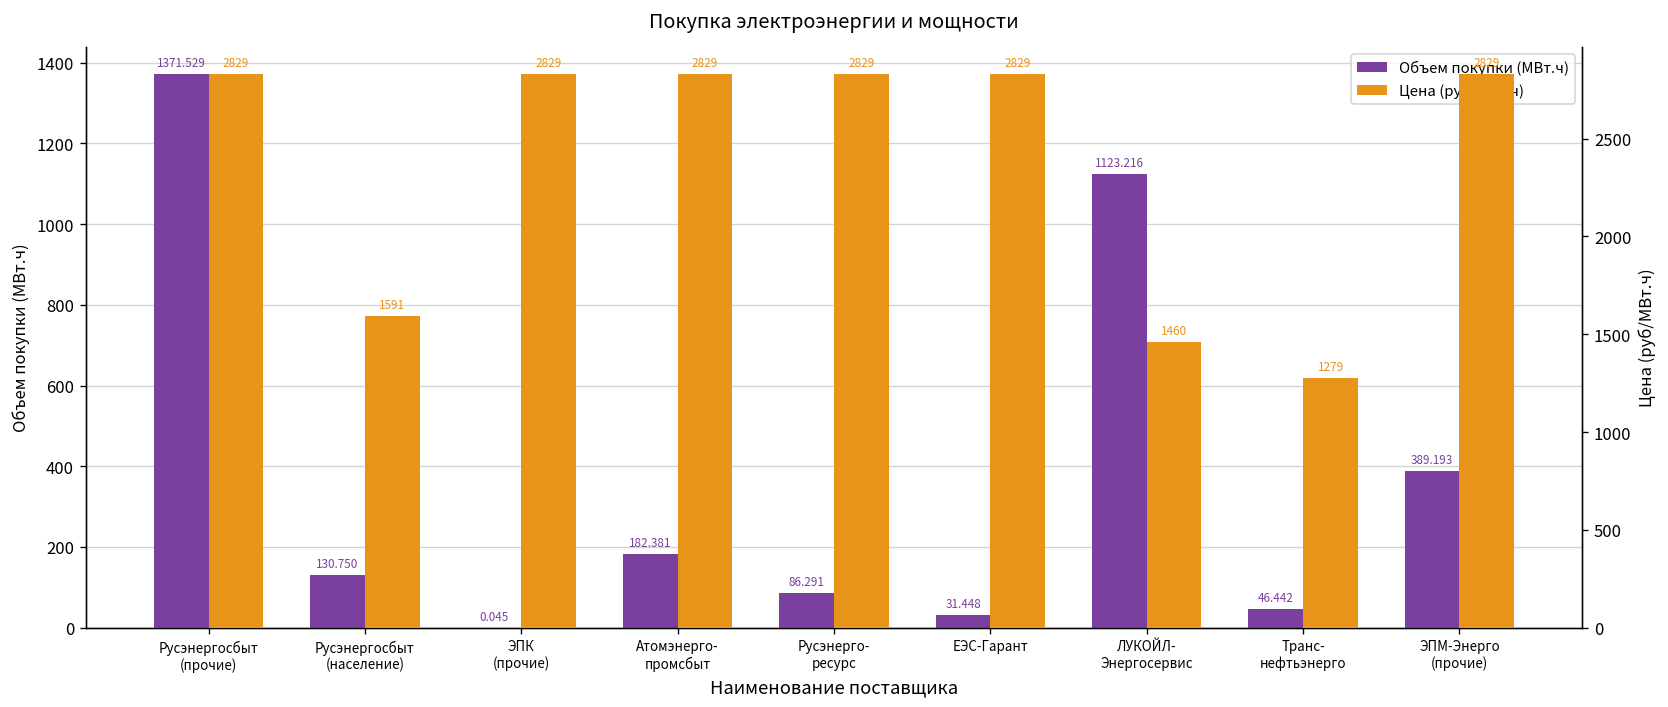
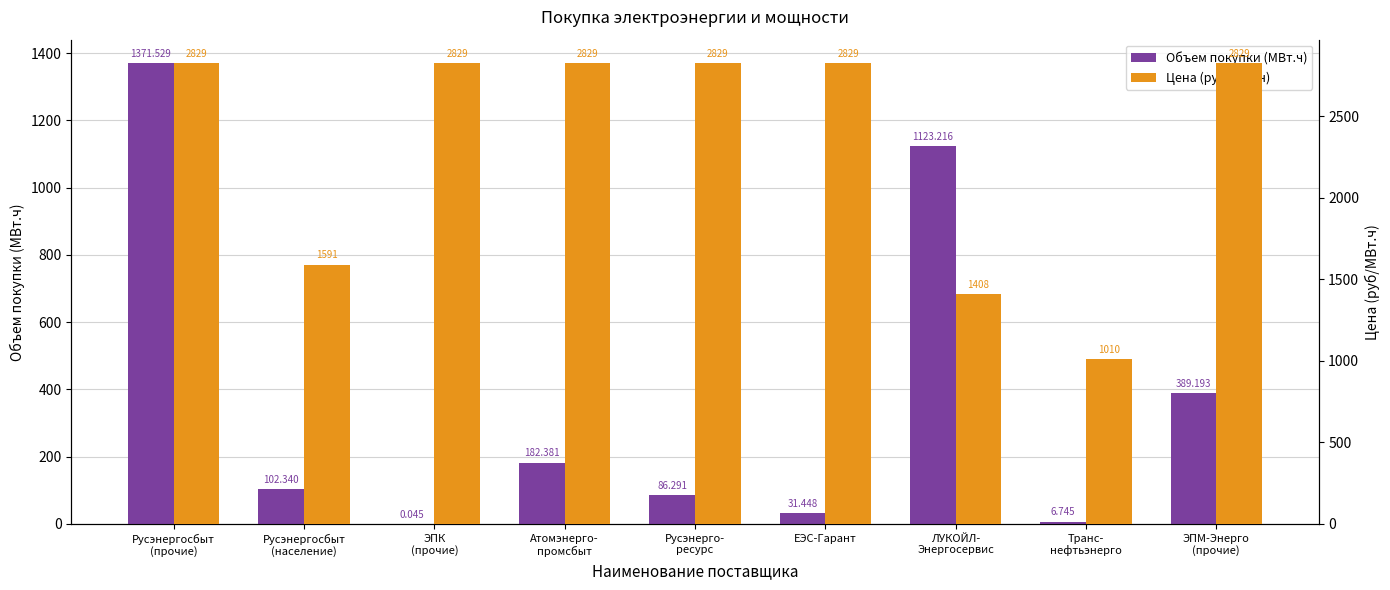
Объем покупки (МВт.ч), Русэнергосбыт (население): 130.750 -> 102.340
Объем покупки (МВт.ч), Транс- нефтьэнерго: 46.442 -> 6.745
Цена (руб/МВт.ч), ЛУКОЙЛ- Энергосервис: 1460 -> 1408
Цена (руб/МВт.ч), Транс- нефтьэнерго: 1279 -> 1010
